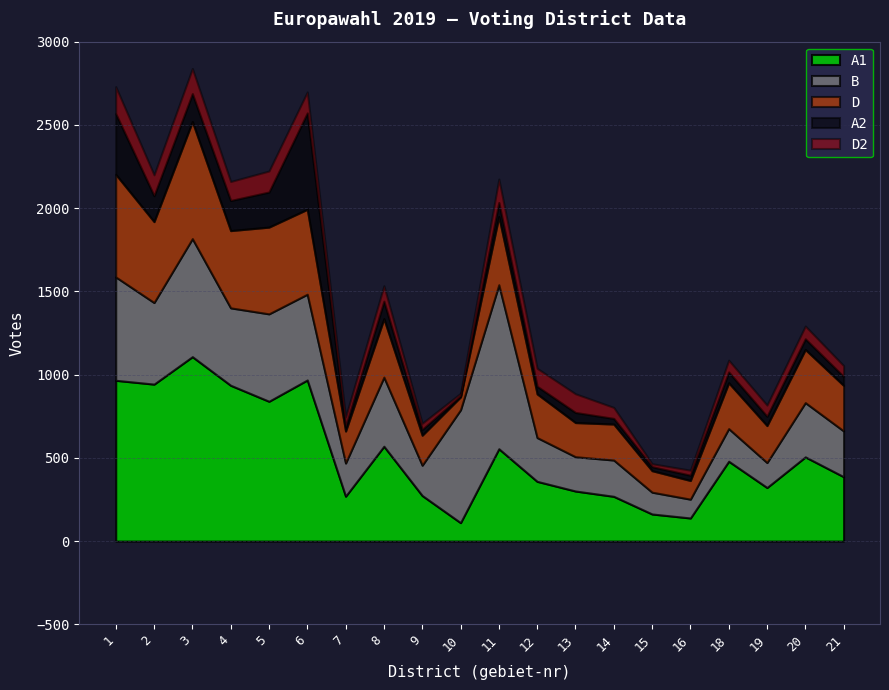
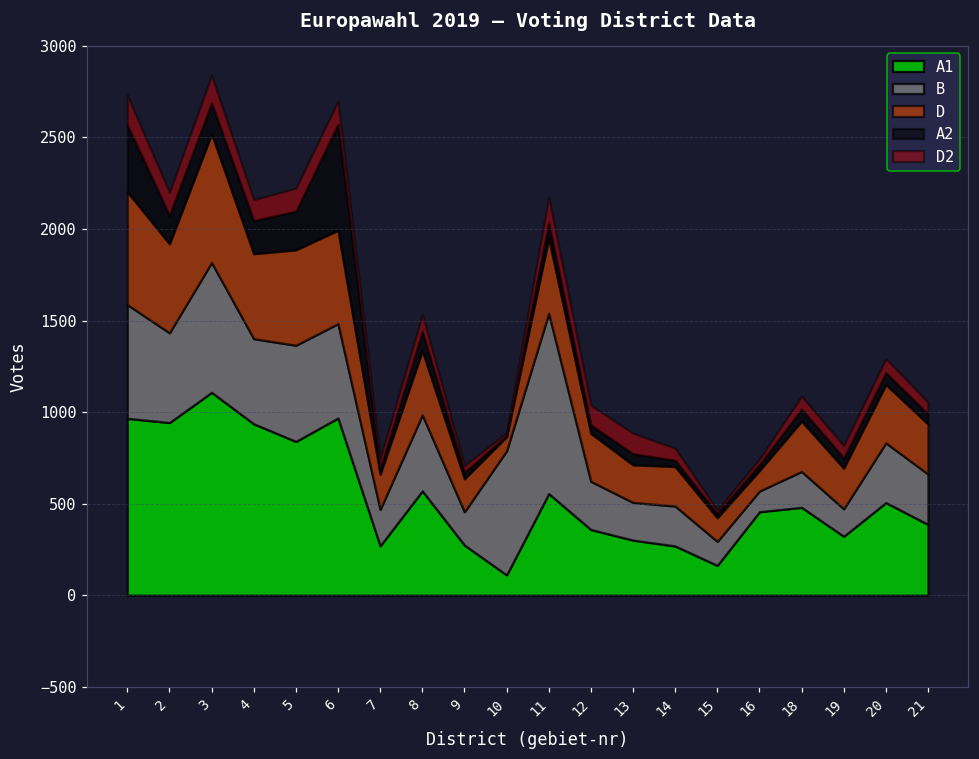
A1, 16: 140 -> 460
